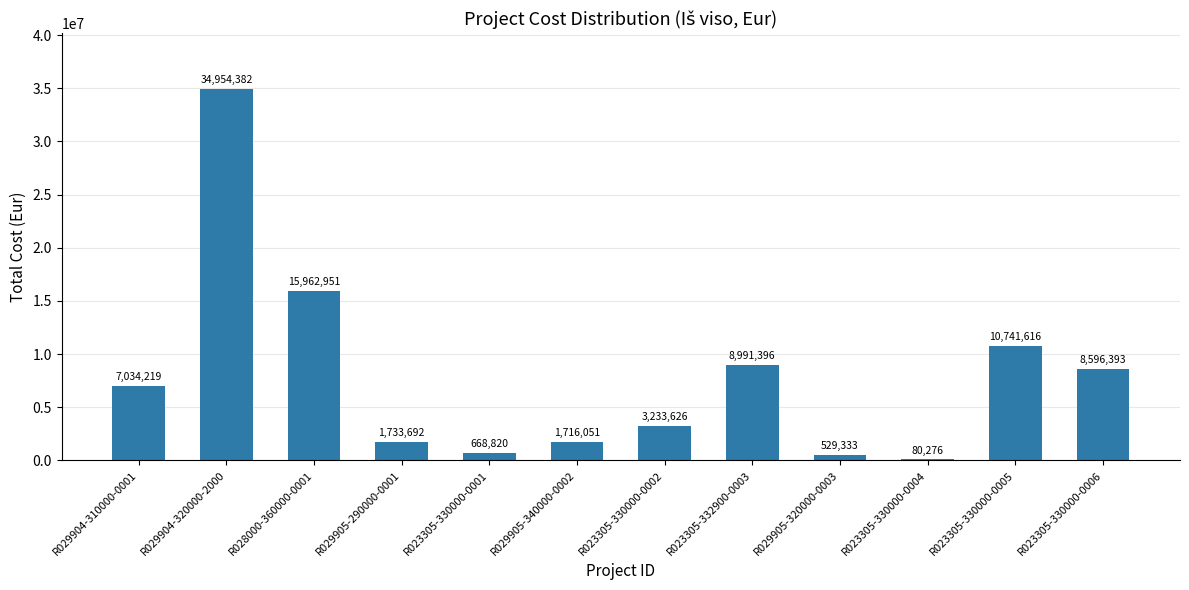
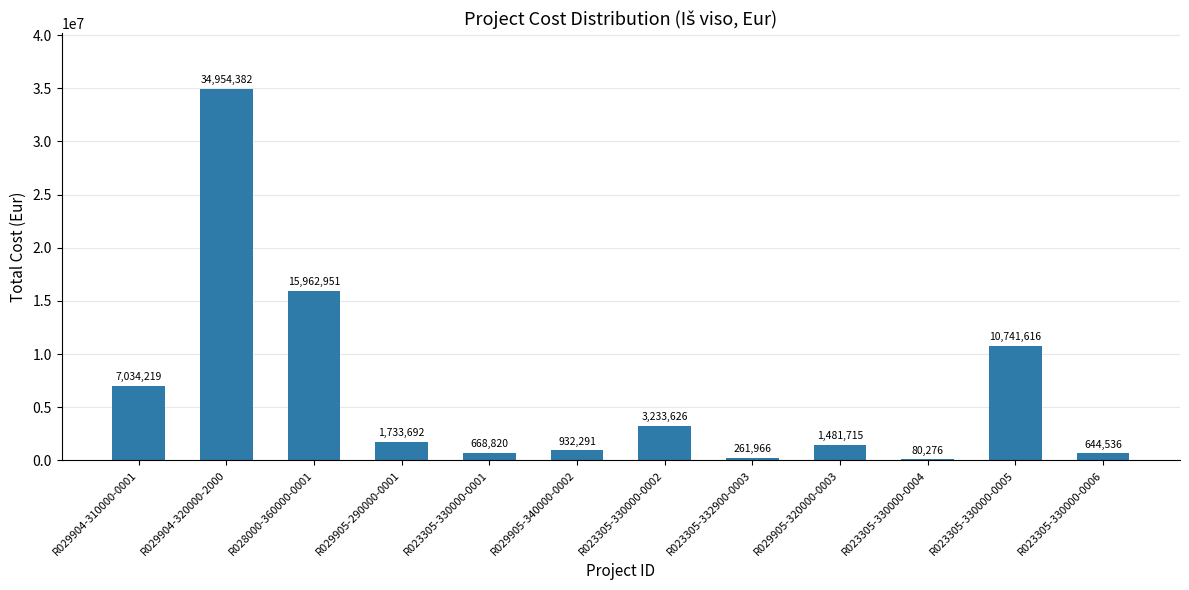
R029905-340000-0002: 1,716,051 -> 932,291
R023305-332900-0003: 8,991,396 -> 261,966
R029905-320000-0003: 529,333 -> 1,481,715
R023305-330000-0006: 8,596,393 -> 644,536
